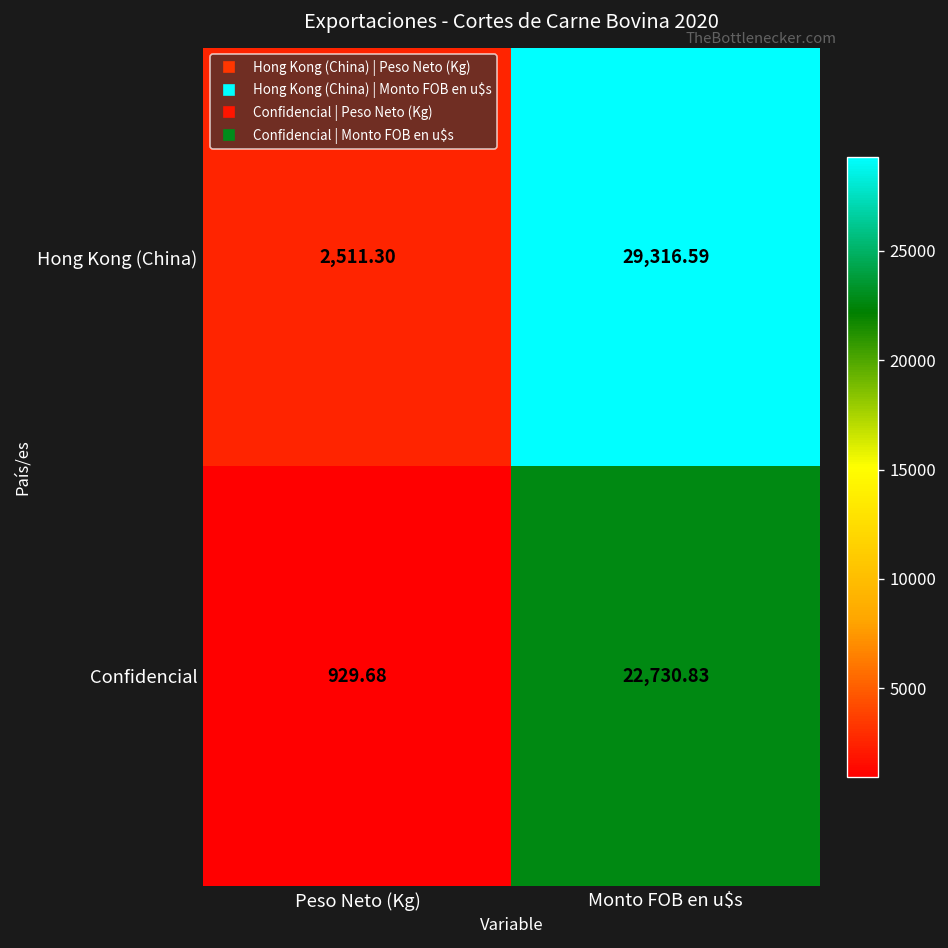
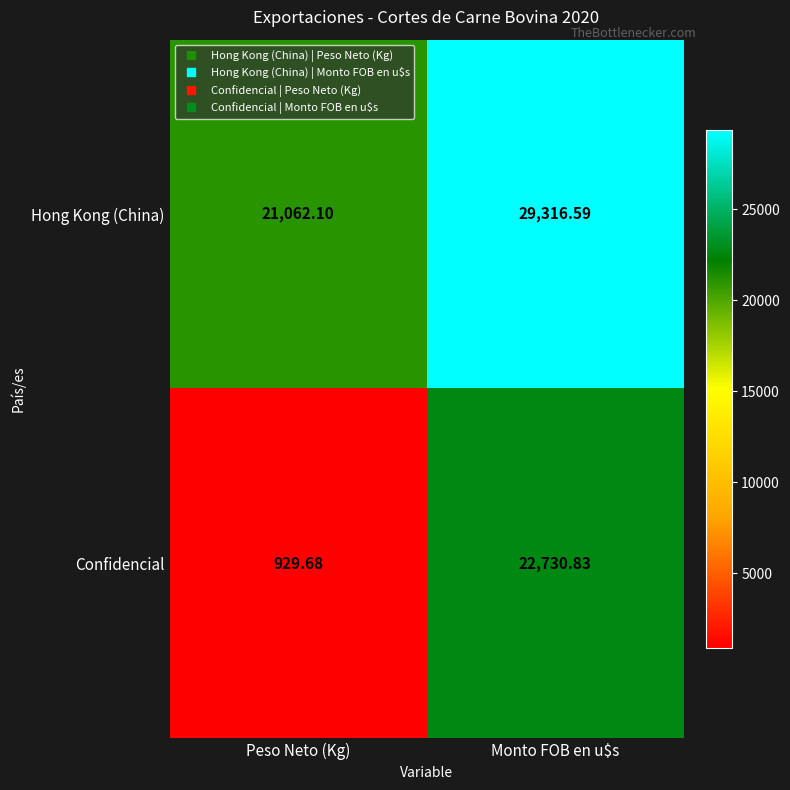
Hong Kong (China), Peso Neto (Kg): 2,511.30 -> 21,062.10
